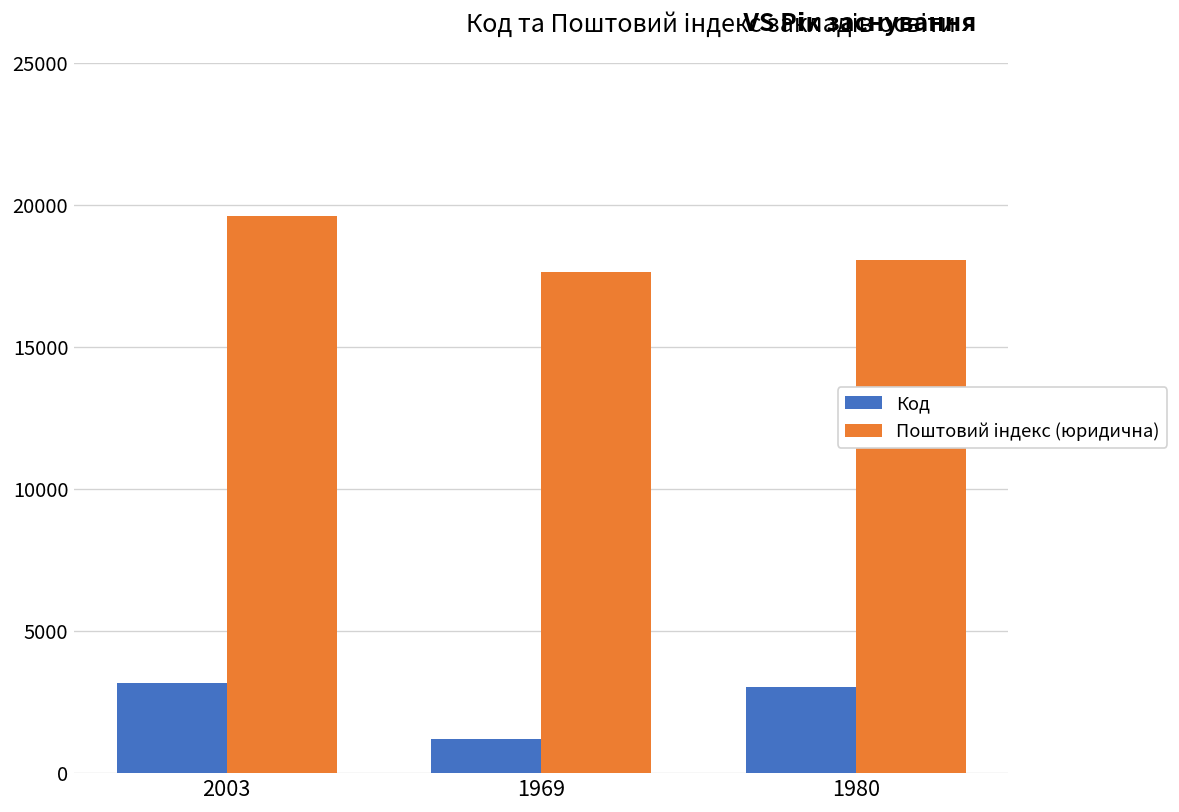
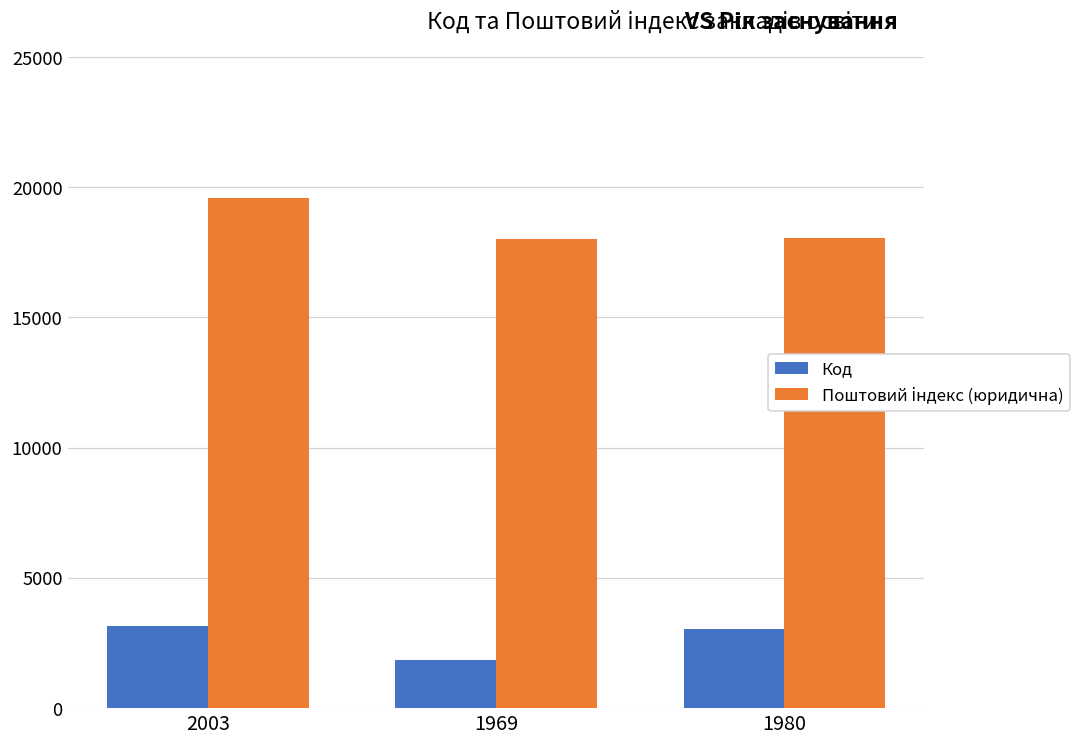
Код, 1969: 1200 -> 1800
Поштовий індекс (юридична), 1969: 17600 -> 18000
